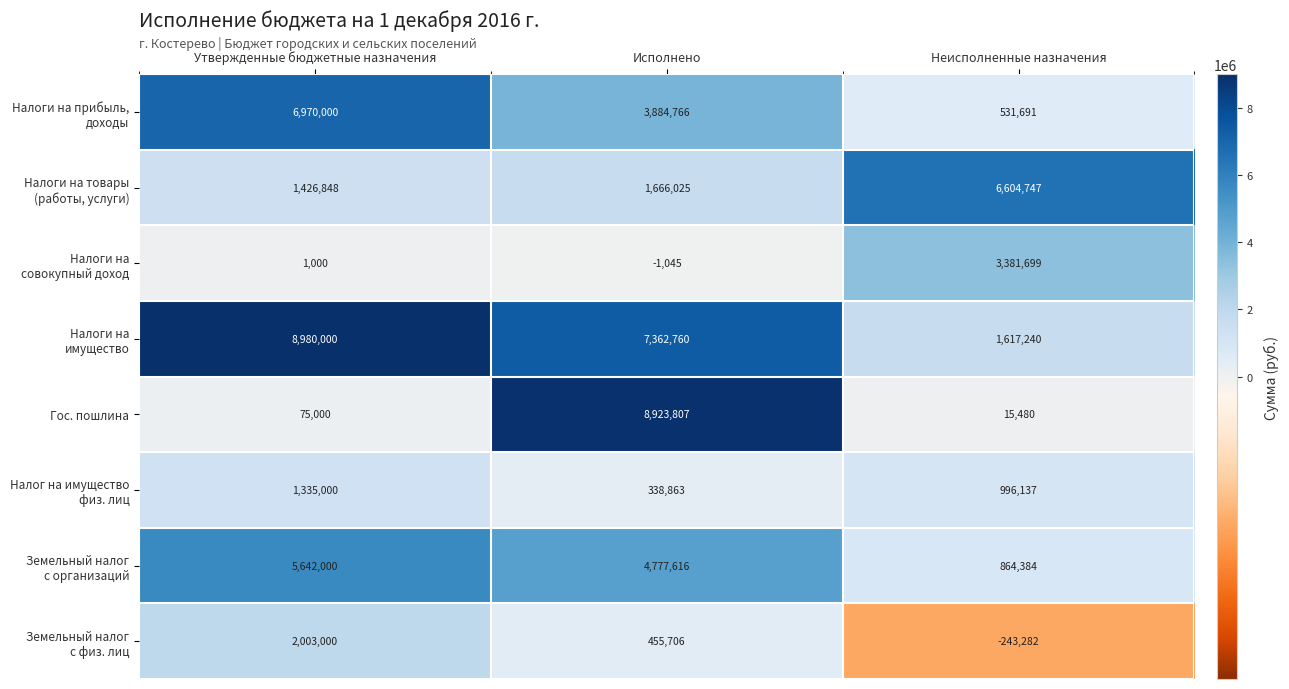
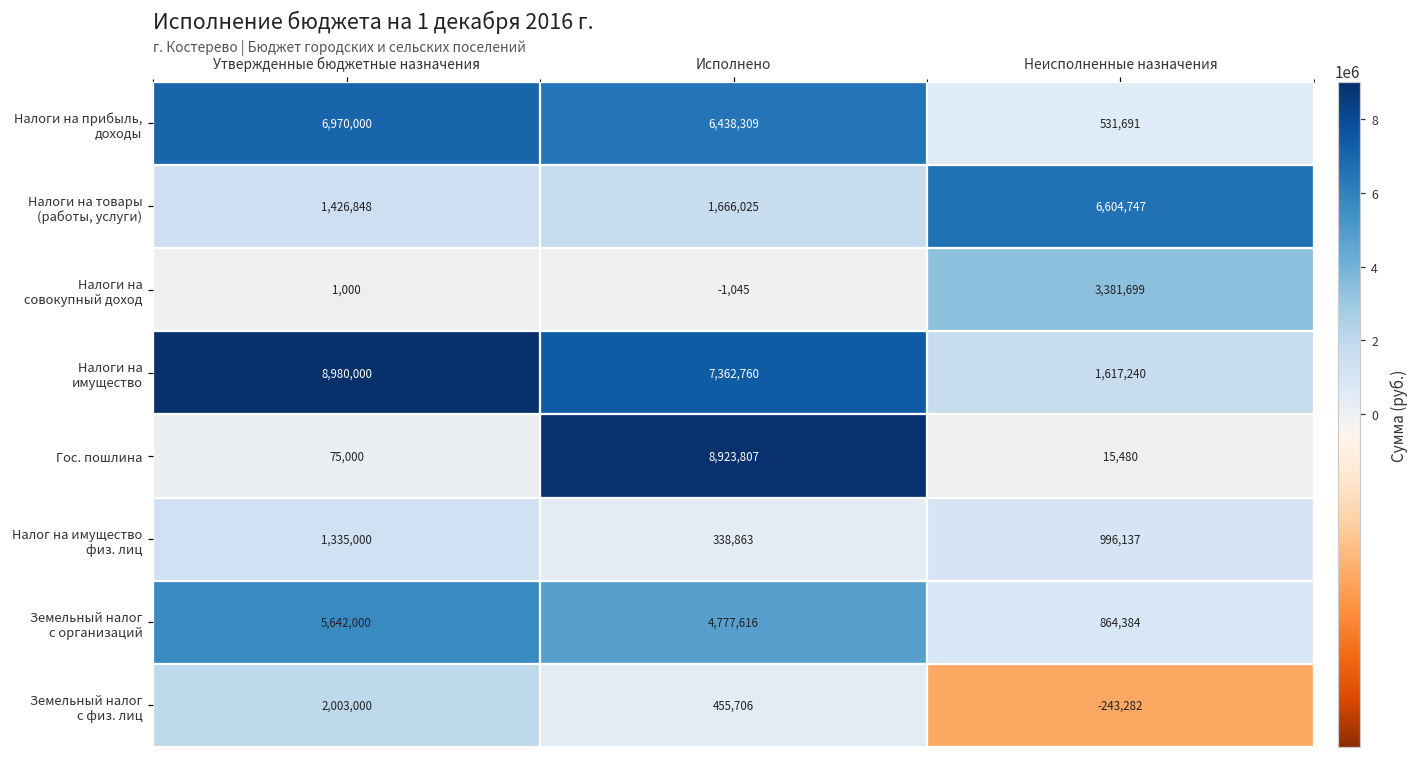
Налоги на прибыль, доходы, Исполнено: 3,884,766 -> 6,438,309
